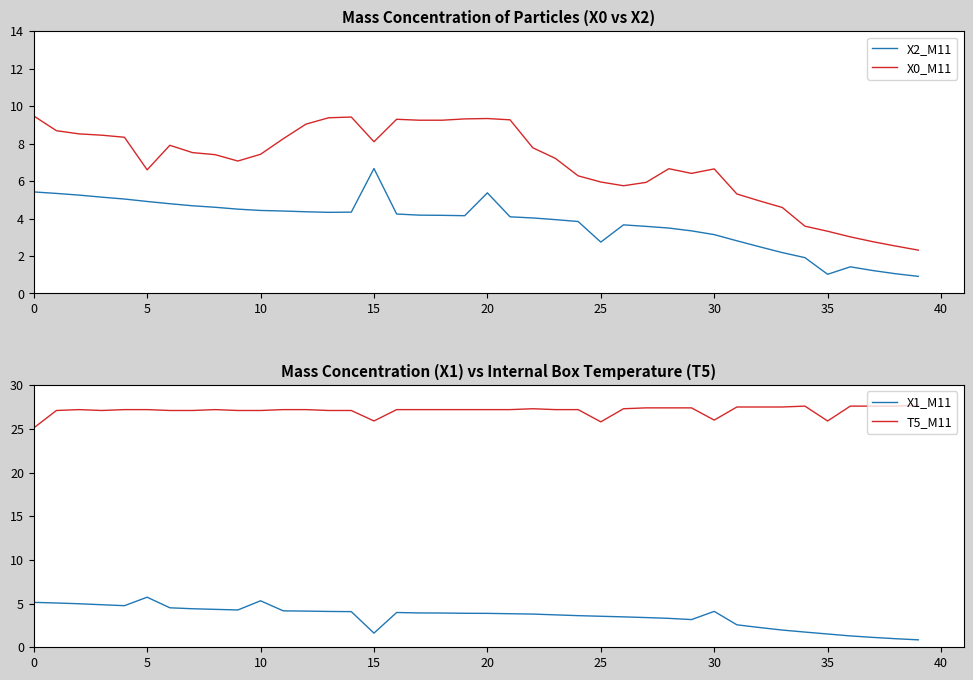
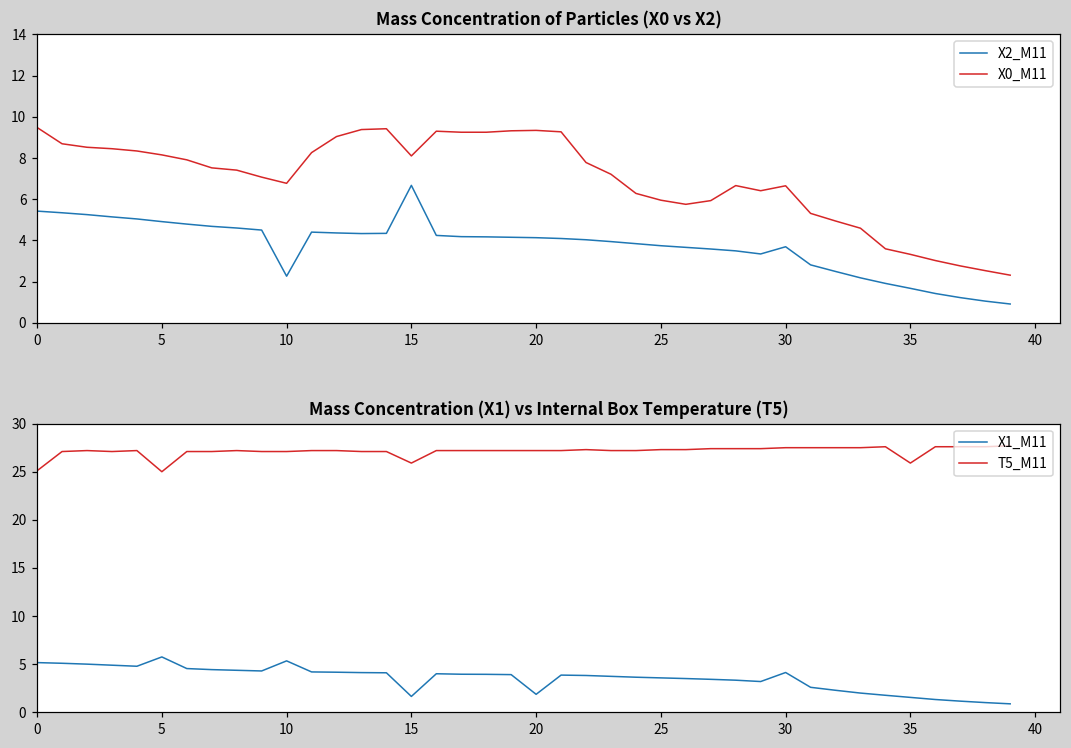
Mass Concentration of Particles (X0 vs X2), X0_M11, 5: 6.6 -> 8.2
Mass Concentration of Particles (X0 vs X2), X2_M11, 10: 4.4 -> 2.3
Mass Concentration of Particles (X0 vs X2), X0_M11, 10: 7.4 -> 6.8
Mass Concentration of Particles (X0 vs X2), X2_M11, 20: 5.4 -> 4.1
Mass Concentration of Particles (X0 vs X2), X2_M11, 25: 2.7 -> 3.7
Mass Concentration of Particles (X0 vs X2), X2_M11, 30: 3.1 -> 3.7
Mass Concentration of Particles (X0 vs X2), X2_M11, 35: 1.0 -> 1.7
Mass Concentration (X1) vs Internal Box Temperature (T5), T5_M11, 5: 27 -> 25
Mass Concentration (X1) vs Internal Box Temperature (T5), X1_M11, 20: 4 -> 2
Mass Concentration (X1) vs Internal Box Temperature (T5), T5_M11, 25: 26 -> 27
Mass Concentration (X1) vs Internal Box Temperature (T5), T5_M11, 30: 26 -> 28
